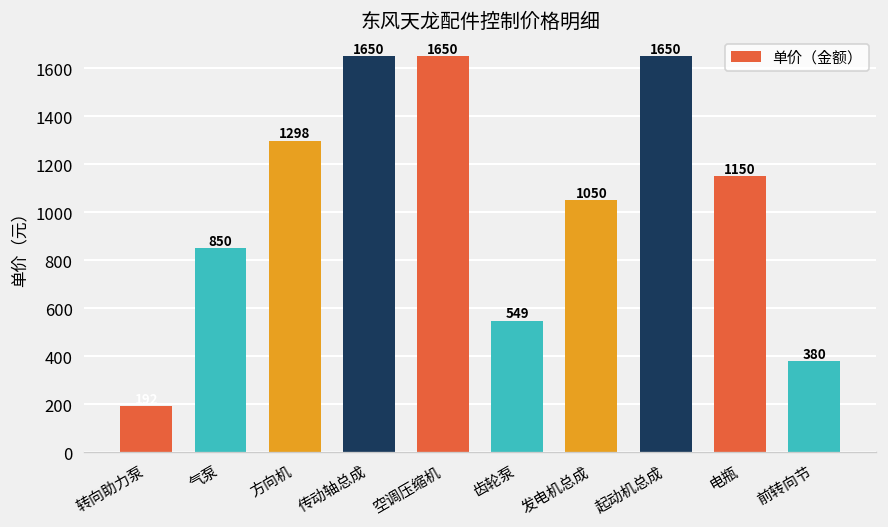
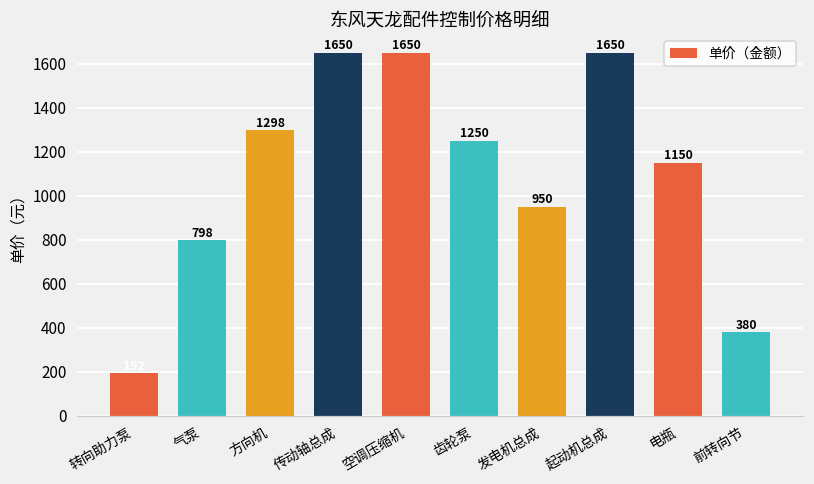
气泵: 850 -> 798
齿轮泵: 549 -> 1250
发电机总成: 1050 -> 950
